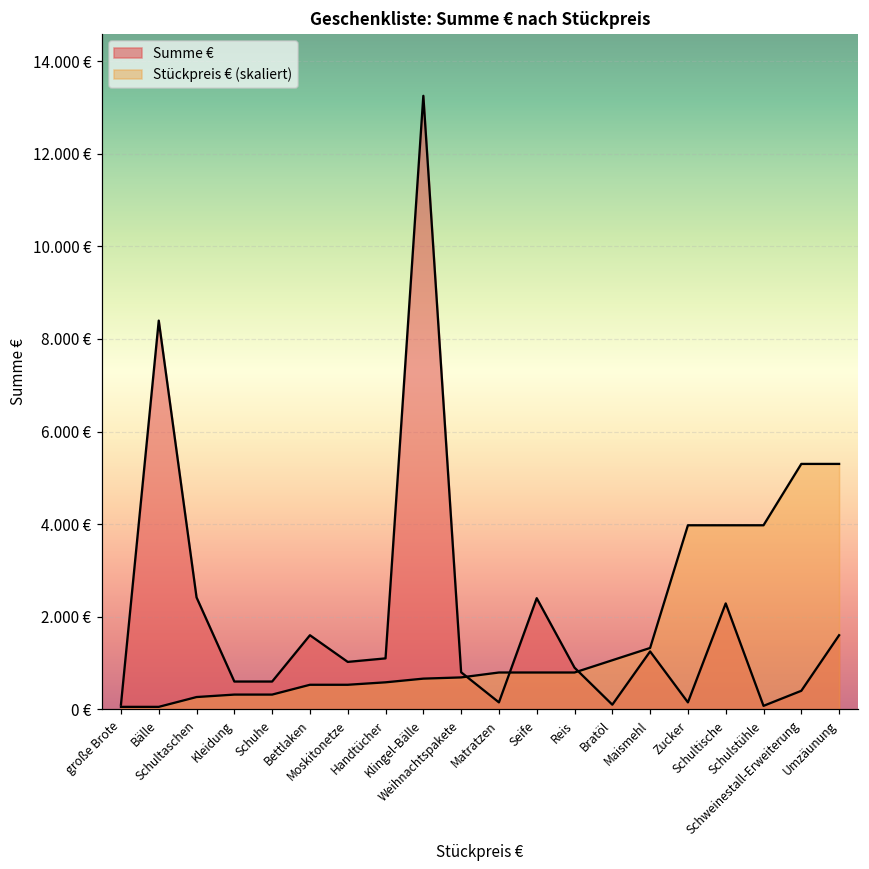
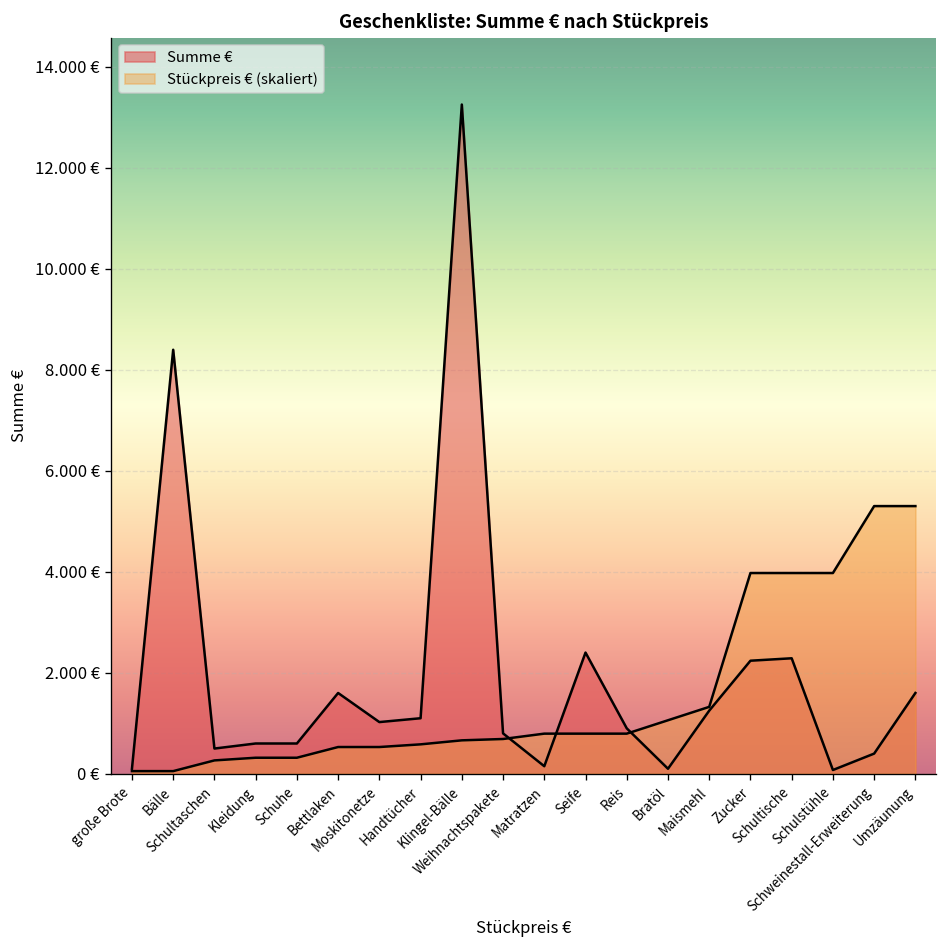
Summe €, Schultaschen: 2.4 € -> 0.5 €
Summe €, Zucker: 0.2 € -> 2.2 €
